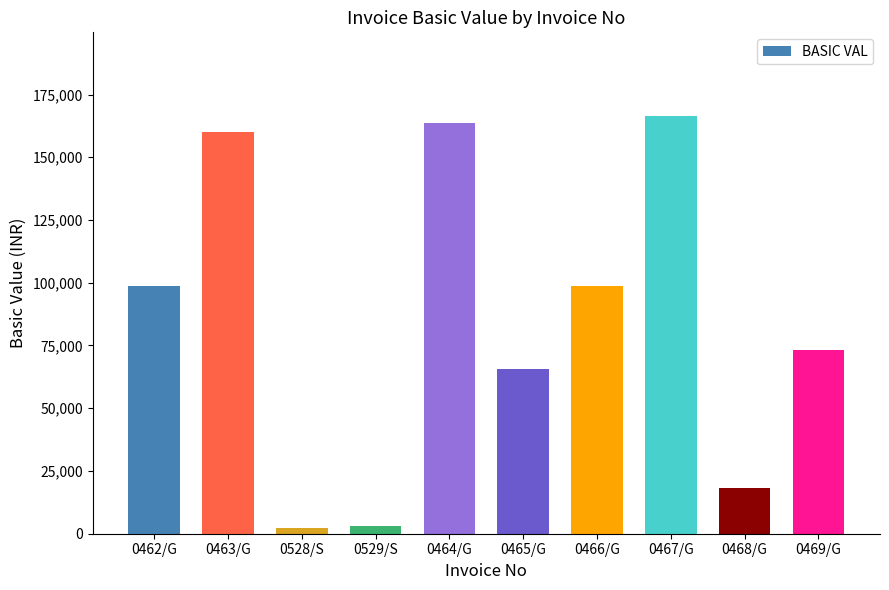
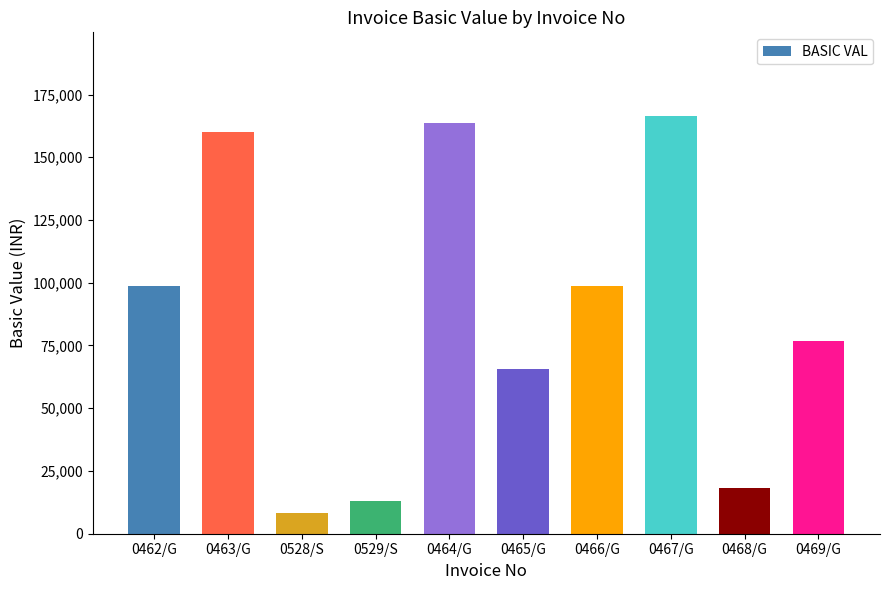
0528/S: 2,000 -> 8,000
0529/S: 3,000 -> 13,000
0469/G: 73,000 -> 77,000
